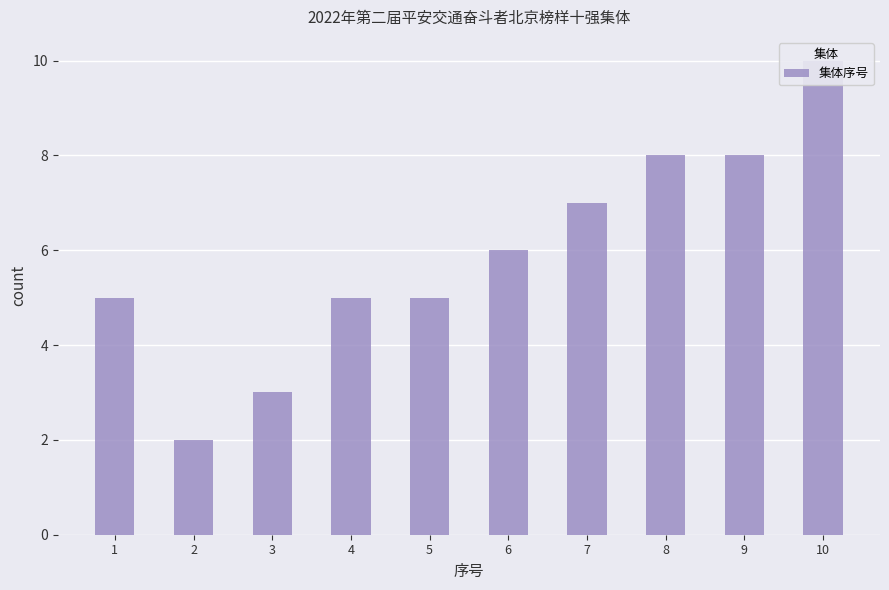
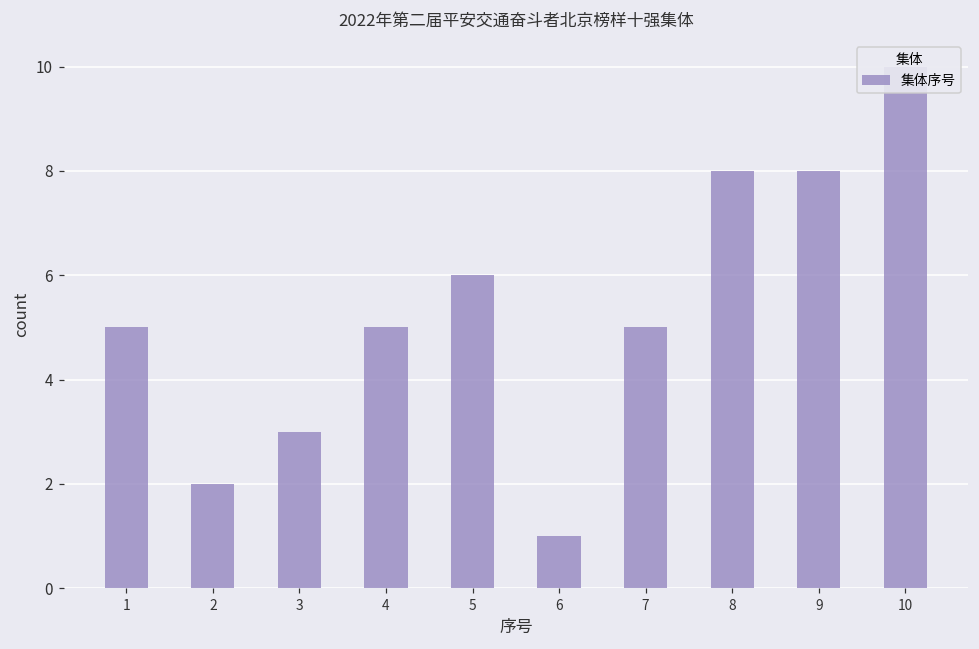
5: 5 -> 6
6: 6 -> 1
7: 7 -> 5
